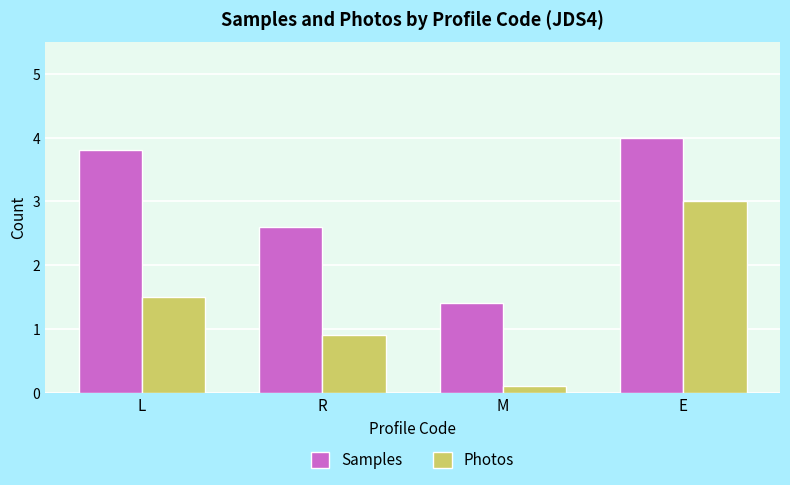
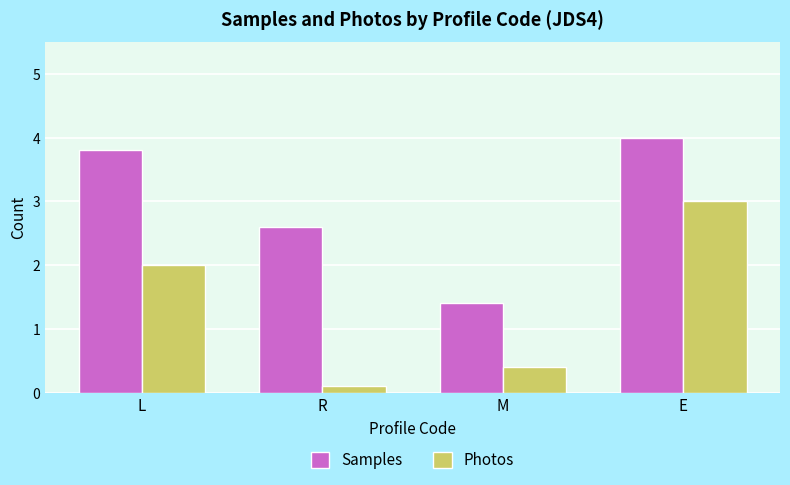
Photos, L: 1.5 -> 2.0
Photos, R: 0.9 -> 0.1
Photos, M: 0.1 -> 0.4
